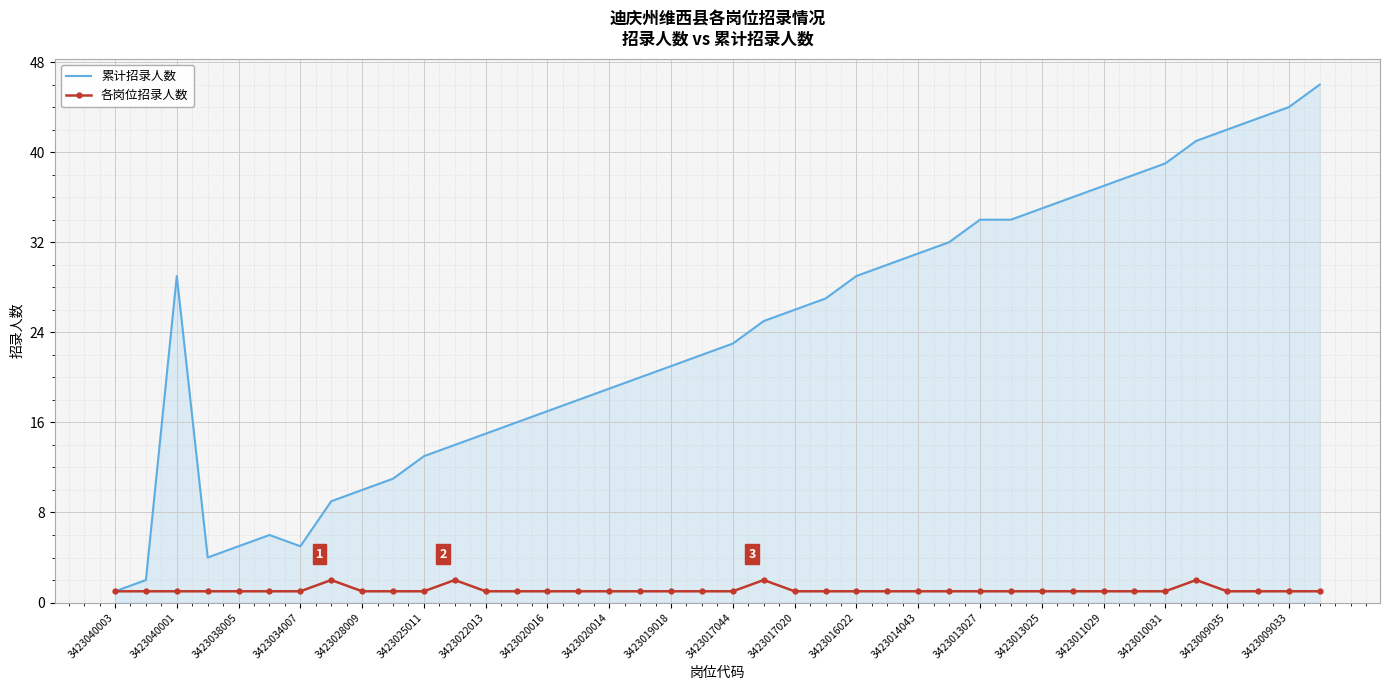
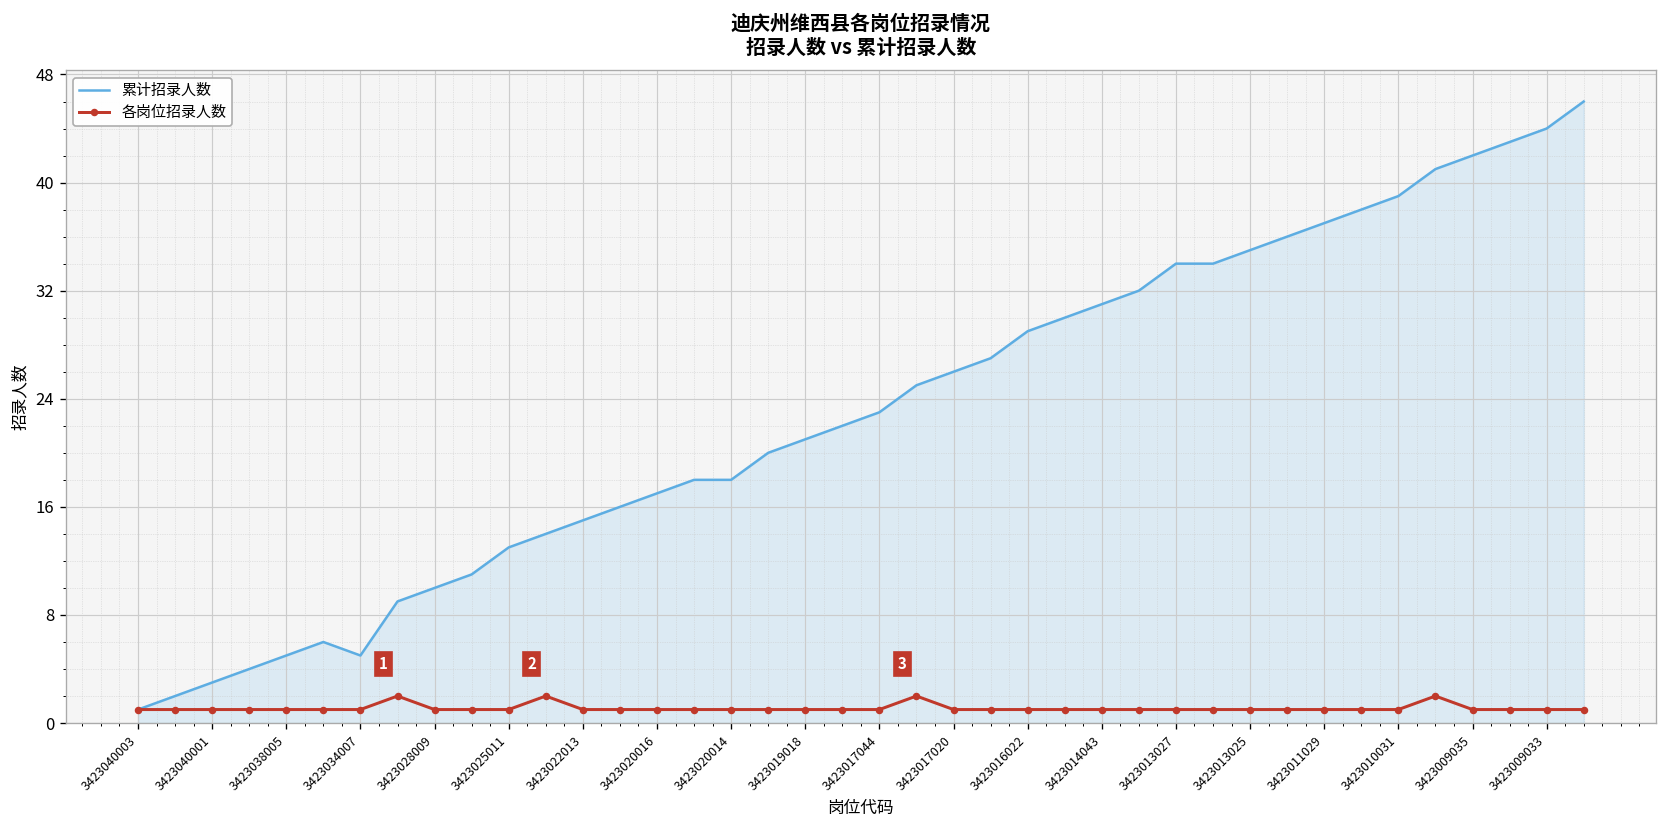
累计招录人数, 3423040001: 29 -> 3
累计招录人数, 3423020014: 19 -> 18
